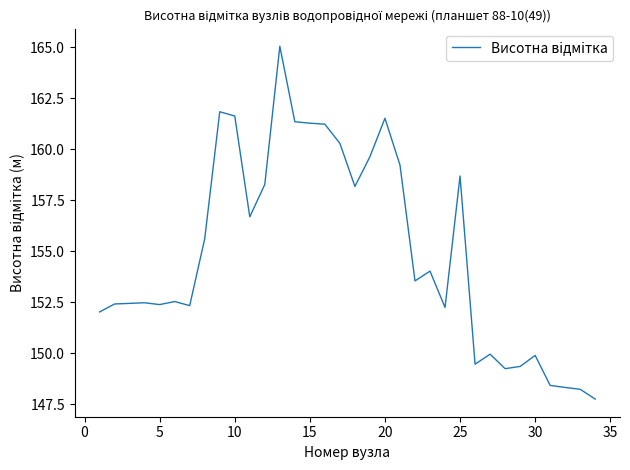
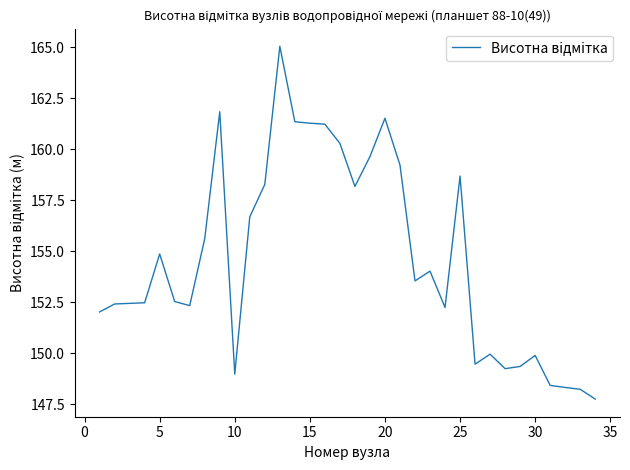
5: 152.4 -> 154.9
10: 161.6 -> 149.0
